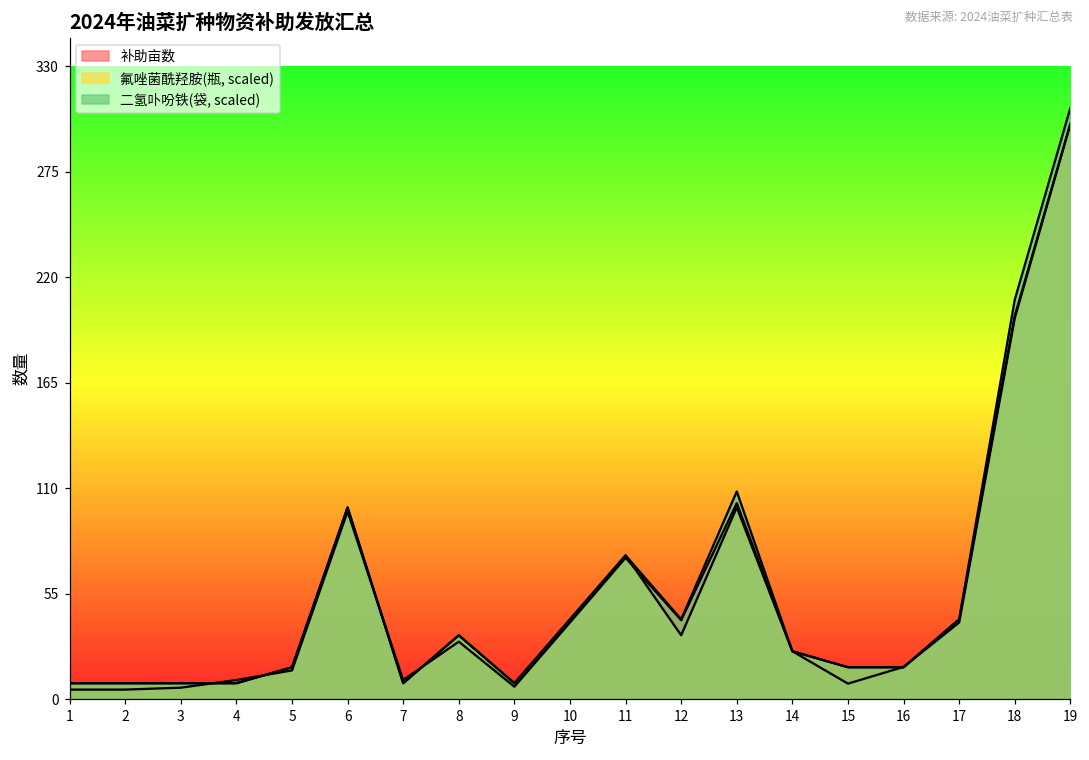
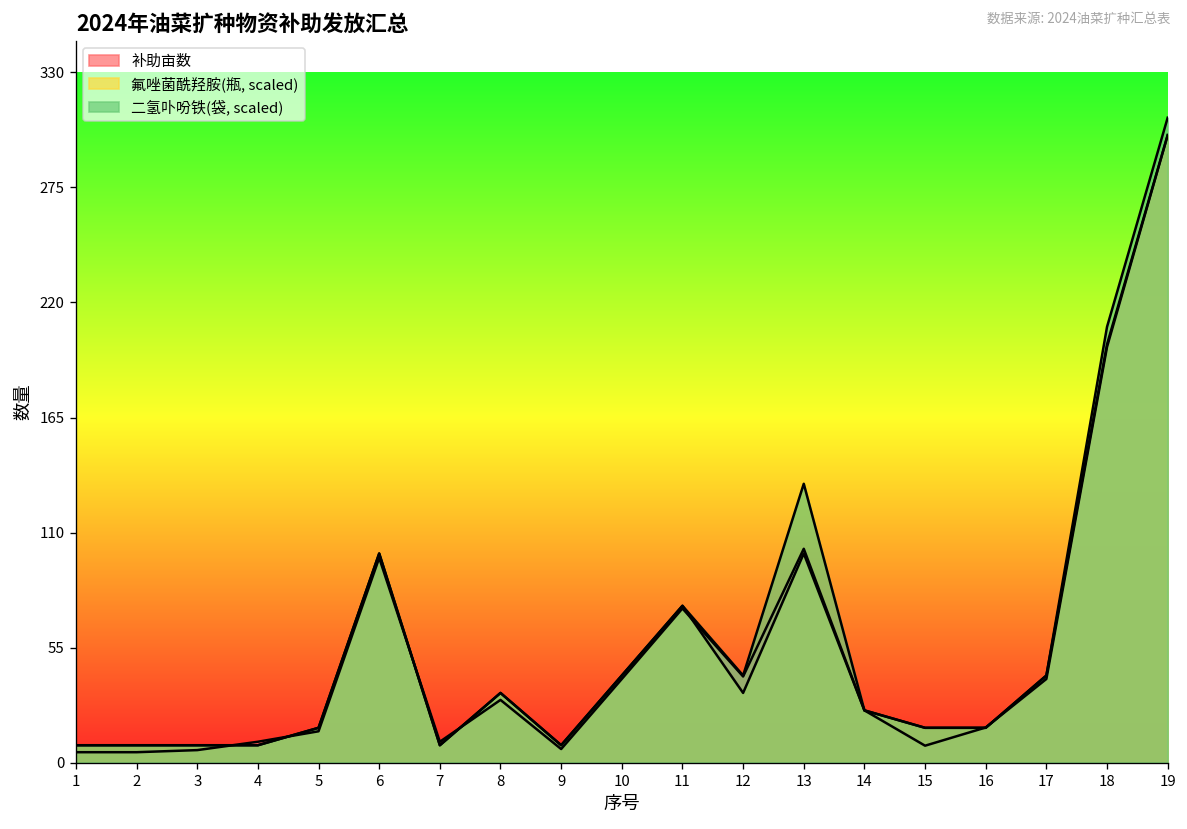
二氢卟吩铁(袋, scaled), 13: 108 -> 133
